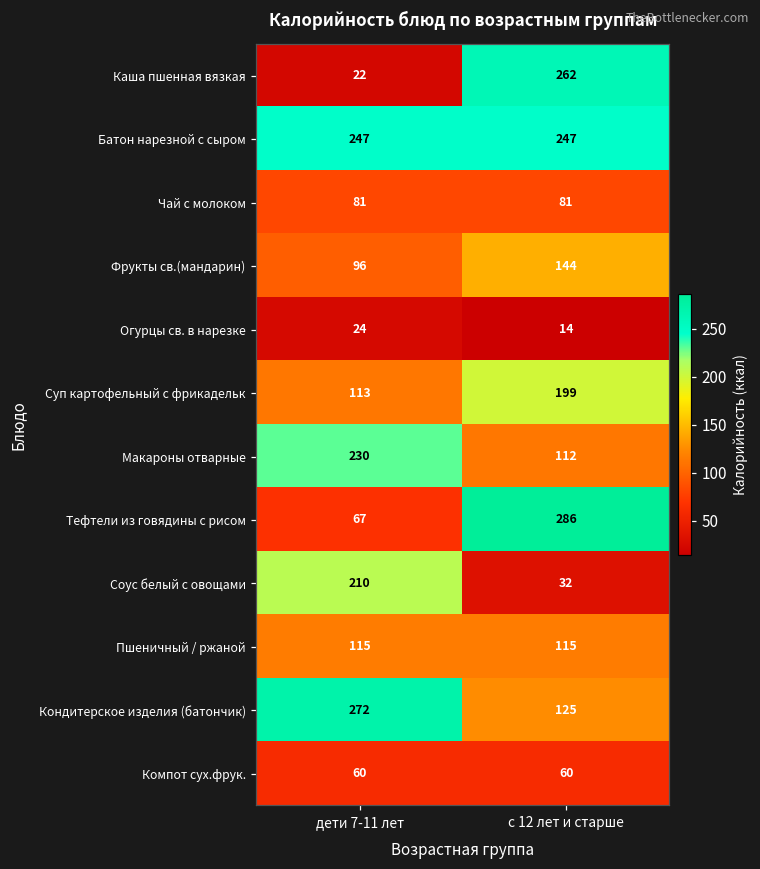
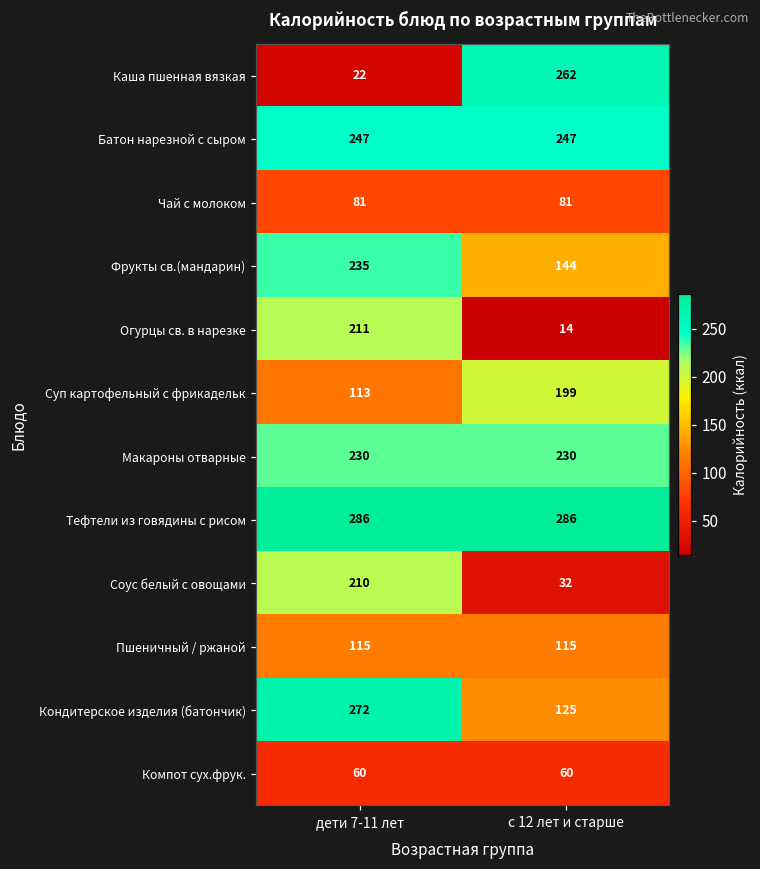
Фрукты св.(мандарин), дети 7-11 лет: 96 -> 235
Огурцы св. в нарезке, дети 7-11 лет: 24 -> 211
Макароны отварные, с 12 лет и старше: 112 -> 230
Тефтели из говядины с рисом, дети 7-11 лет: 67 -> 286
